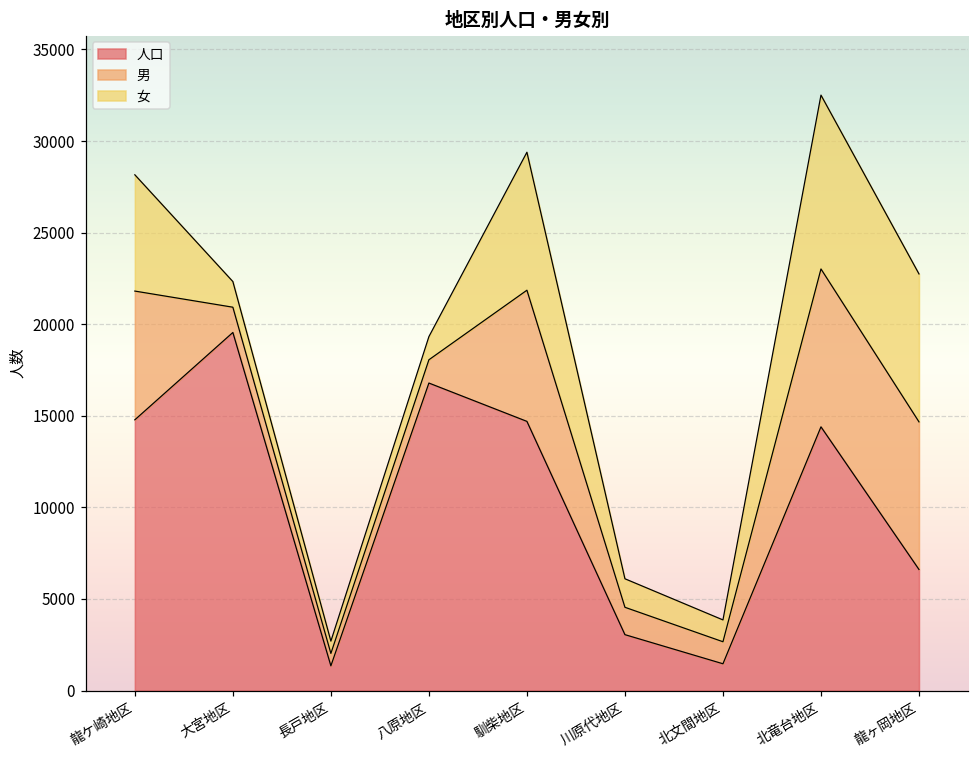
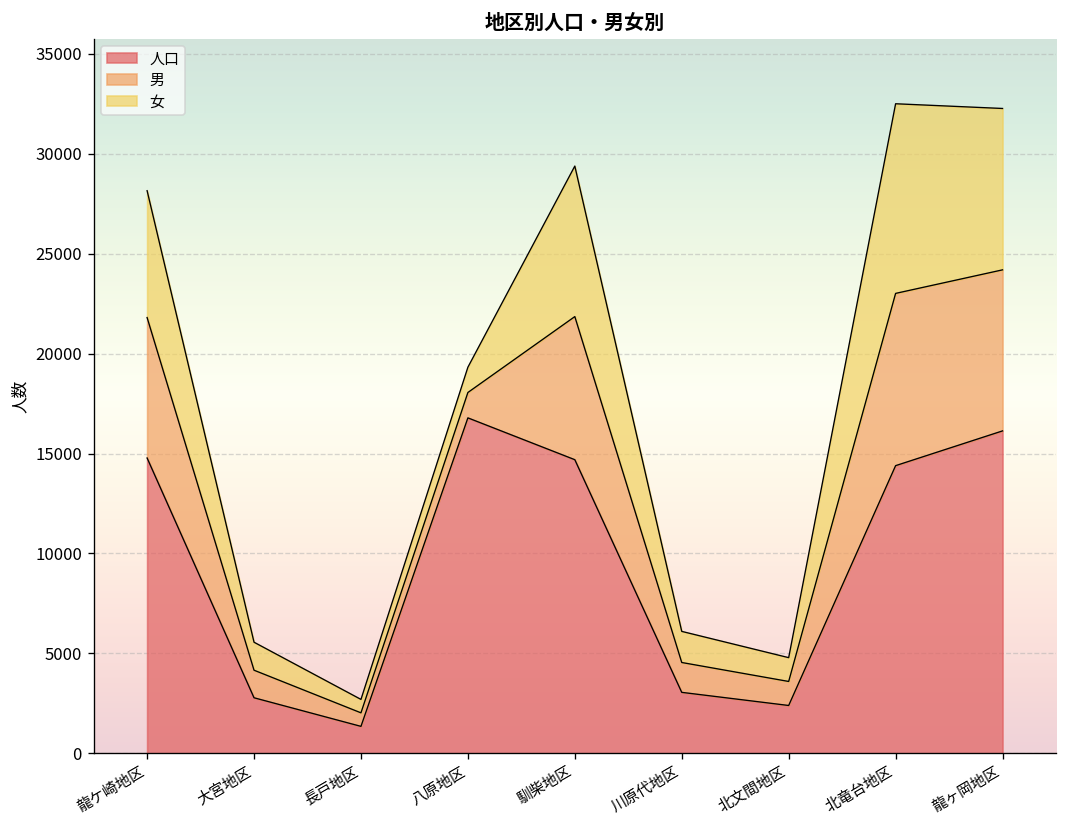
人口, 大宮地区: 19500 -> 2800
人口, 北文間地区: 1500 -> 2400
人口, 龍ヶ岡地区: 6600 -> 16100
